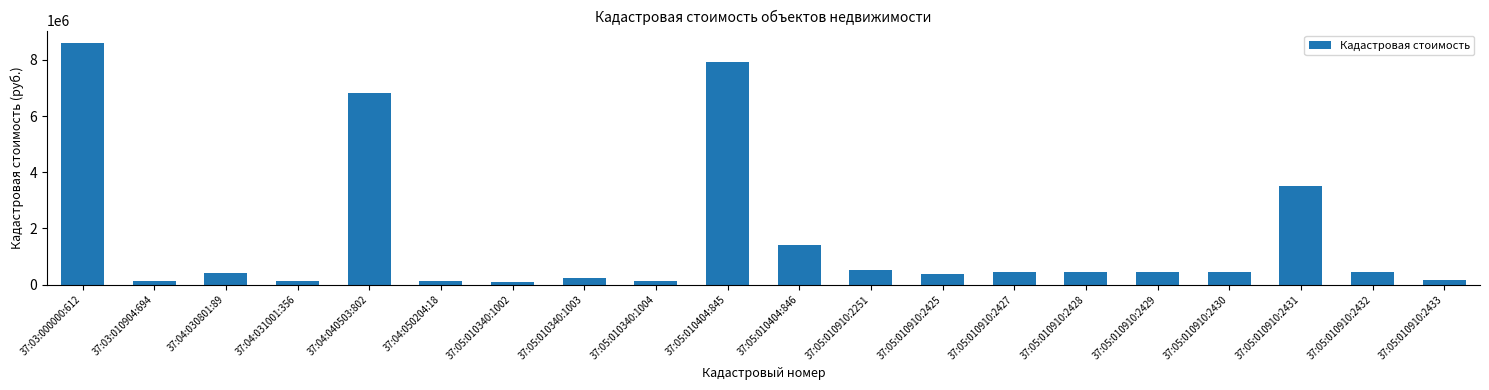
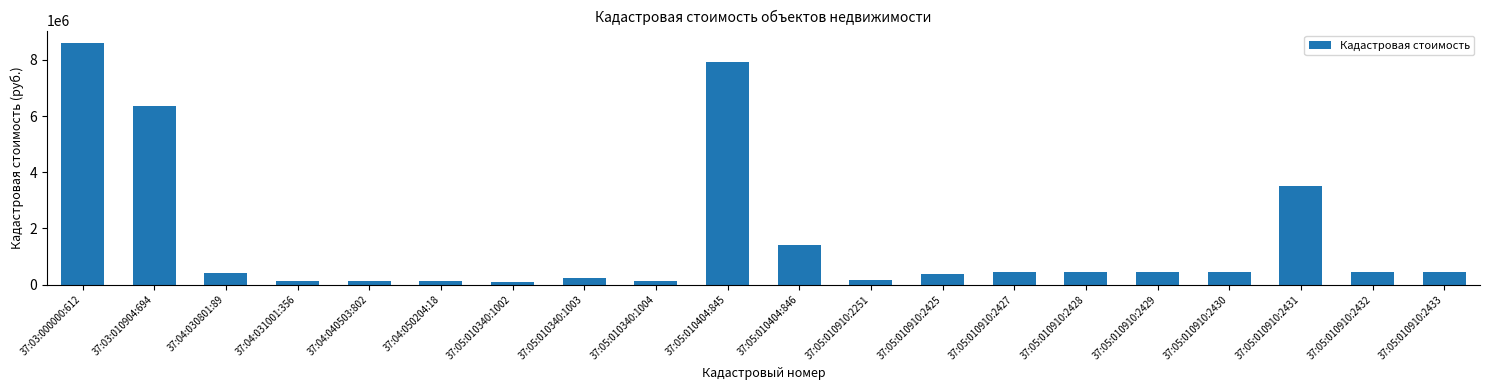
37:03:010904:694: 100000 -> 6400000
37:04:040503:802: 6800000 -> 100000
37:05:010910:2251: 500000 -> 200000
37:05:010910:2433: 200000 -> 400000
